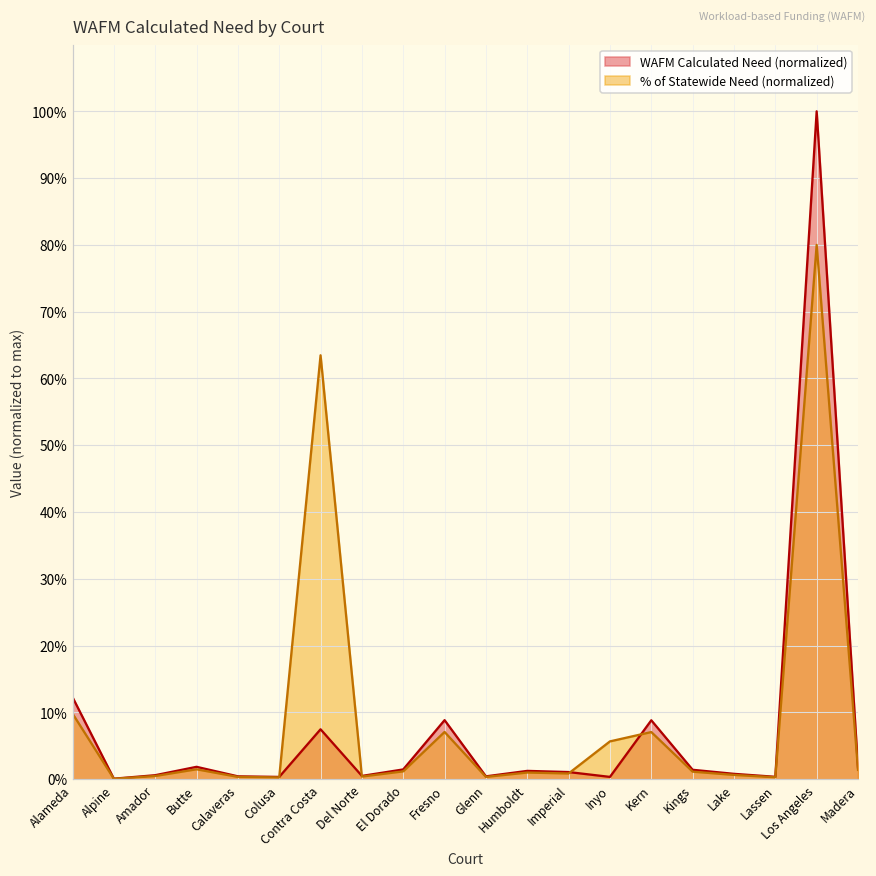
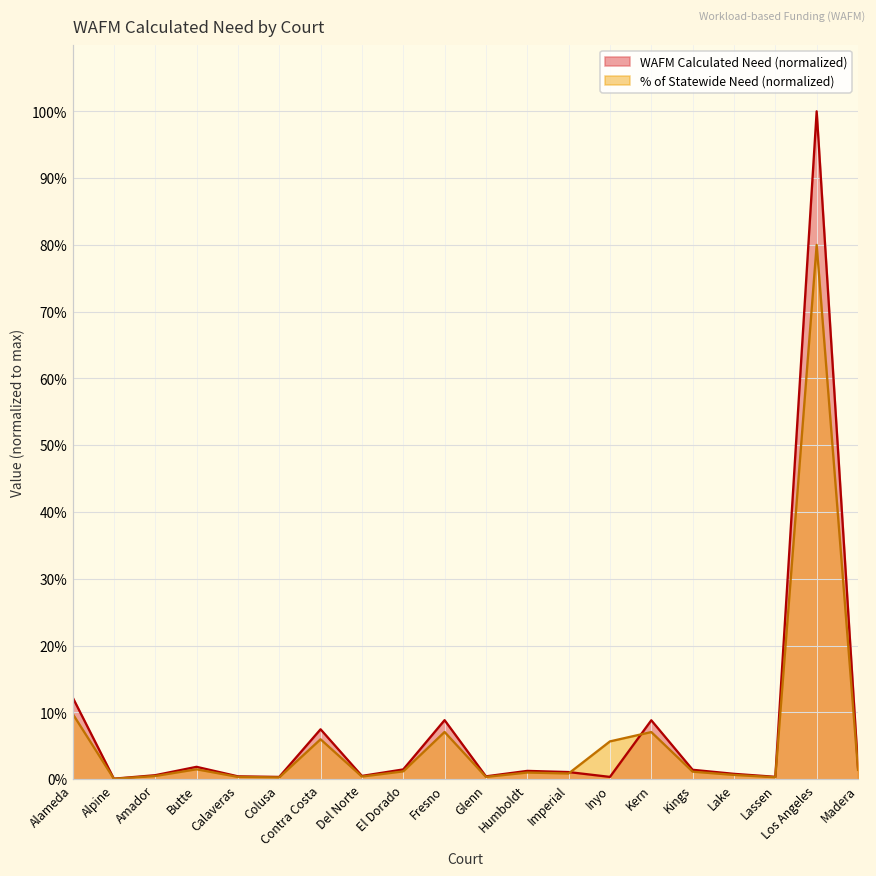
% of Statewide Need (normalized), Contra Costa: 63% -> 6%
